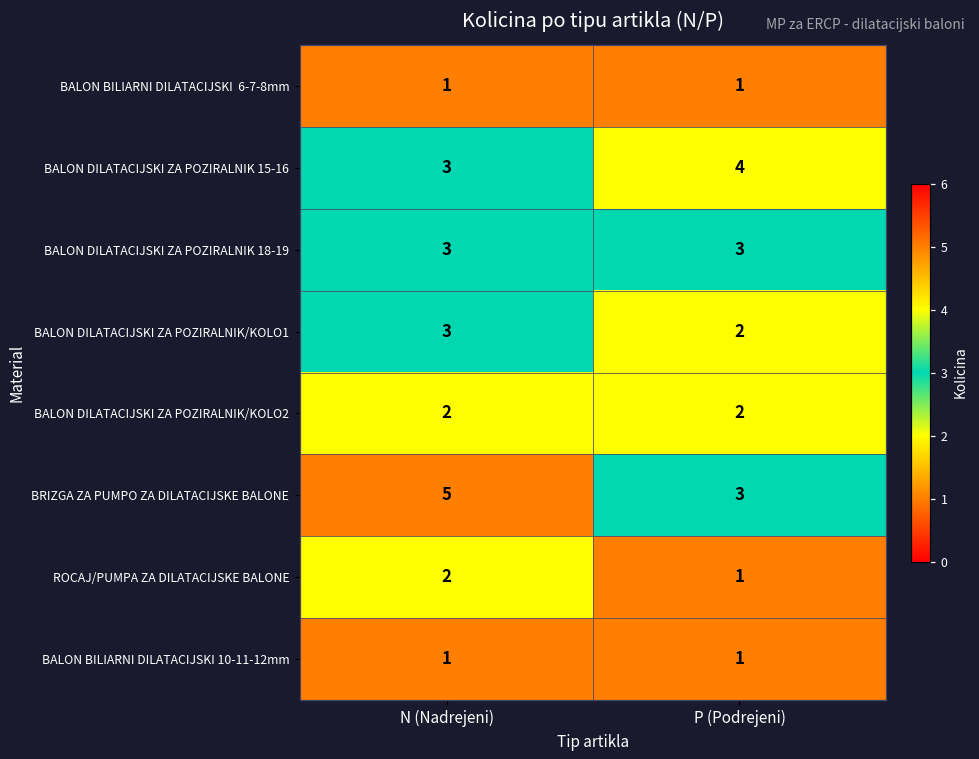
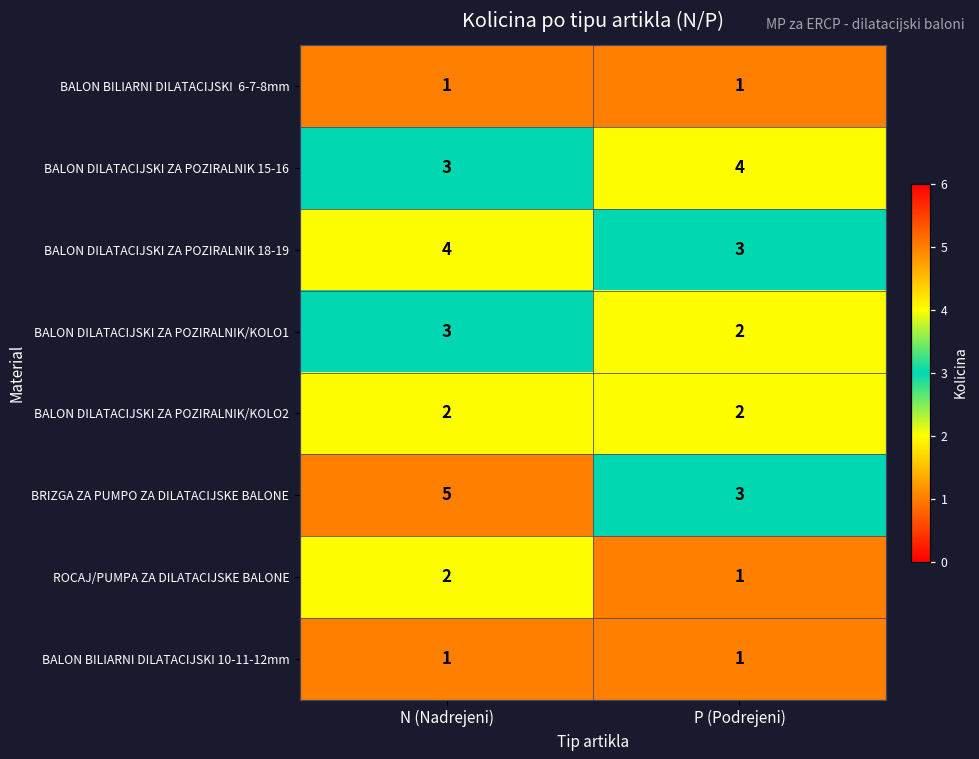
BALON DILATACIJSKI ZA POZIRALNIK 18-19, N (Nadrejeni): 3 -> 4
